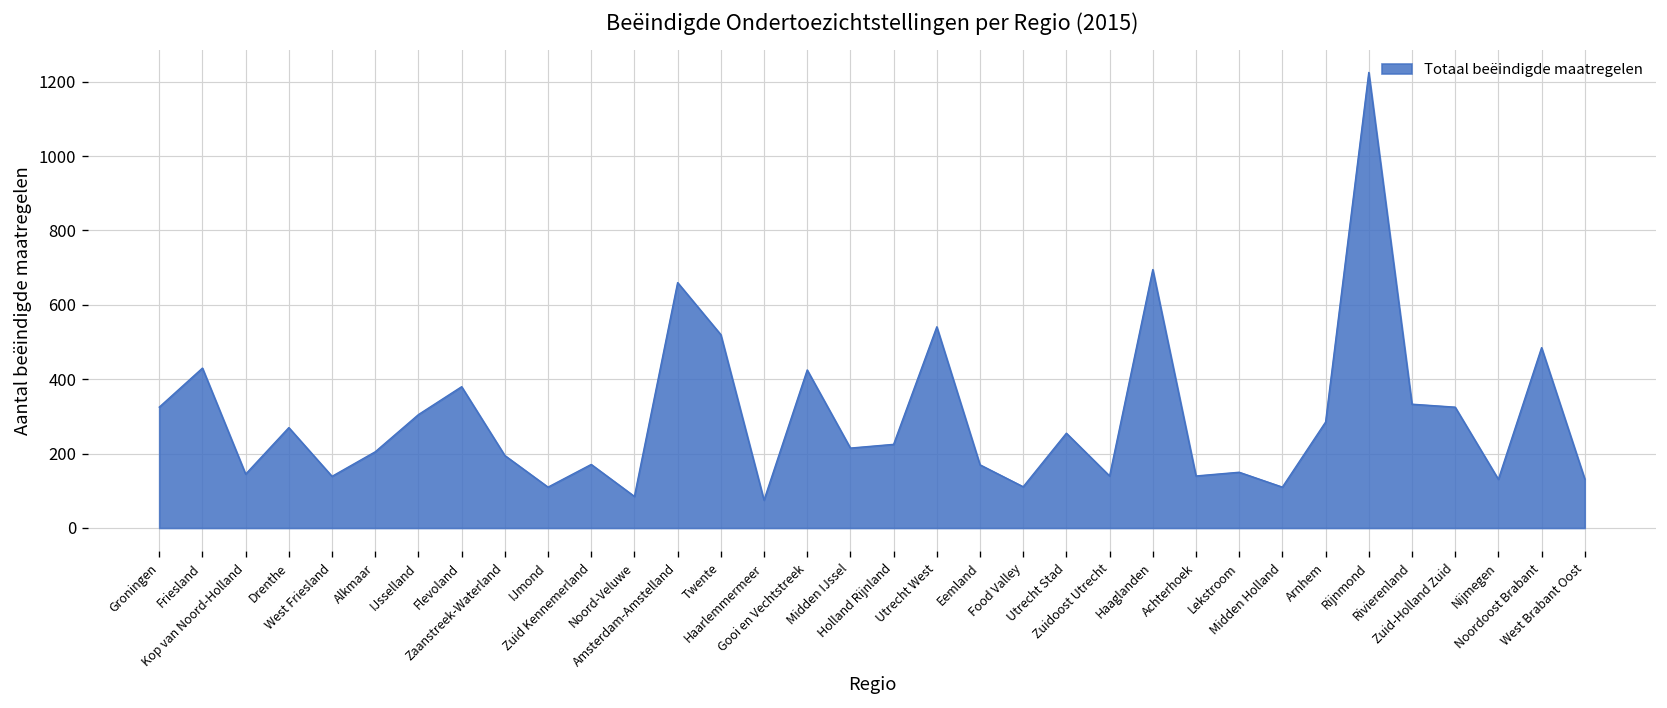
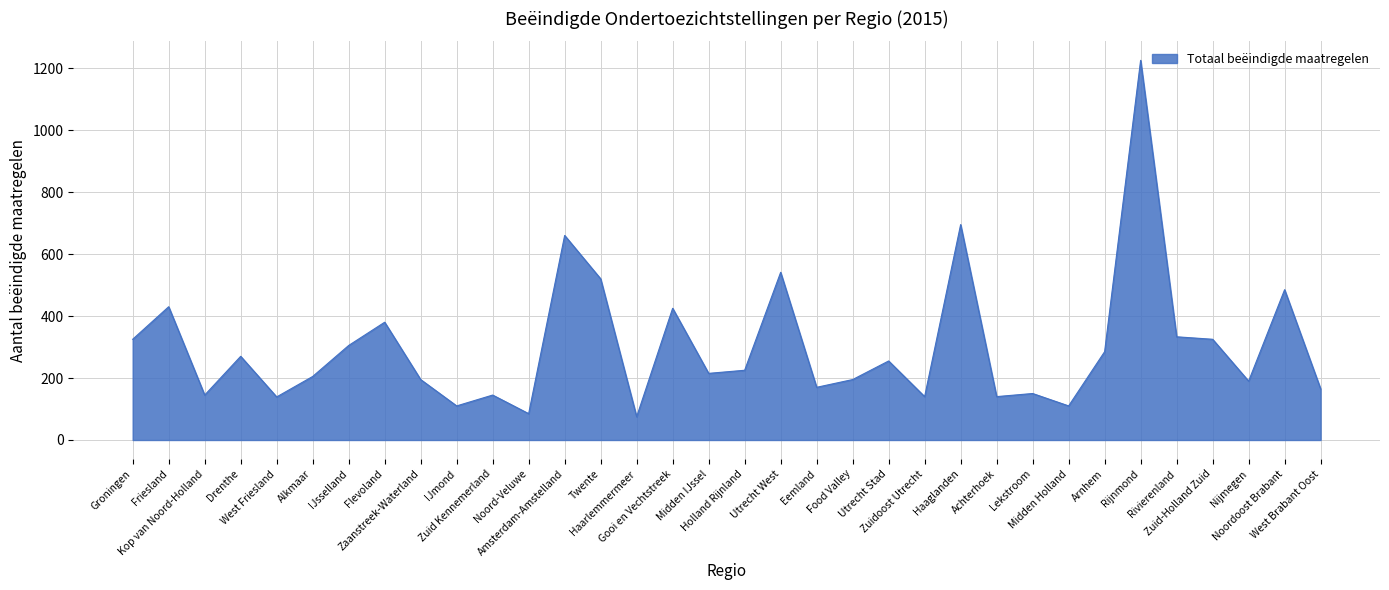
Zuid Kennemerland: 170 -> 150
Food Valley: 110 -> 200
Nijmegen: 130 -> 190
West Brabant Oost: 130 -> 170
